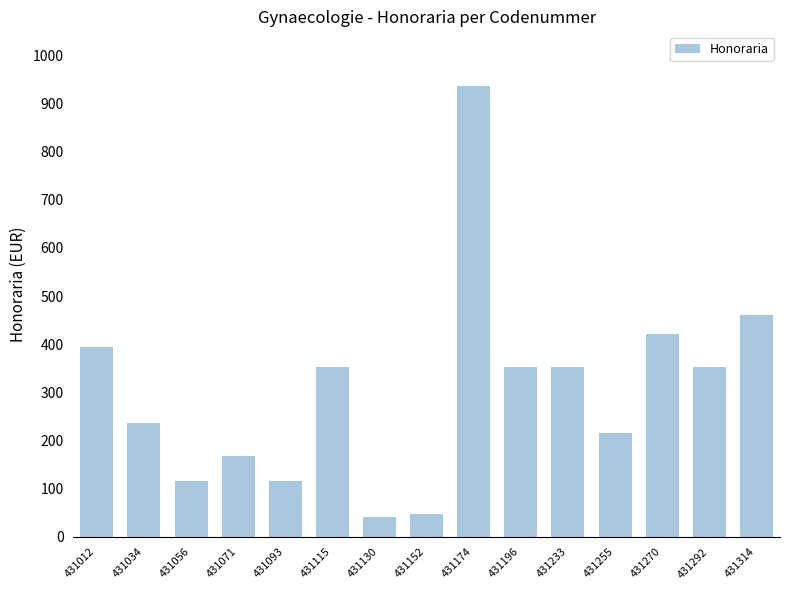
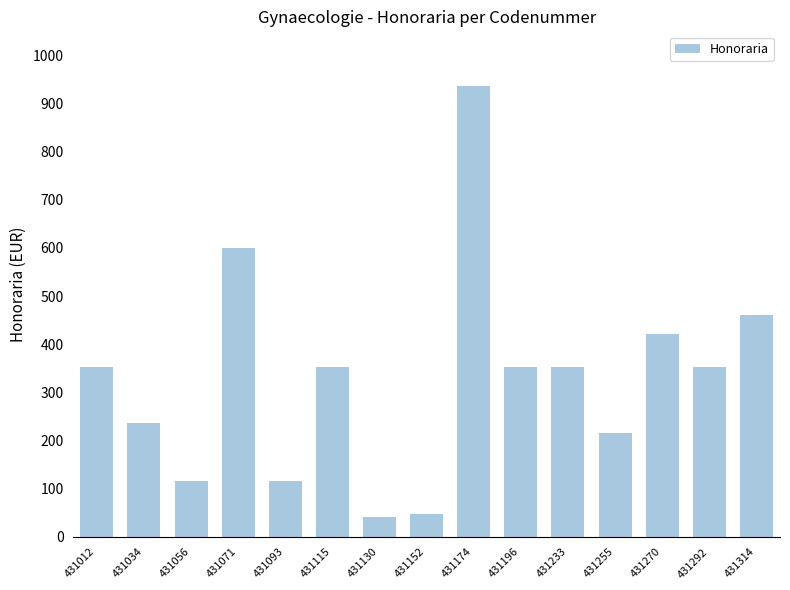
431012: 390 -> 350
431071: 170 -> 600
